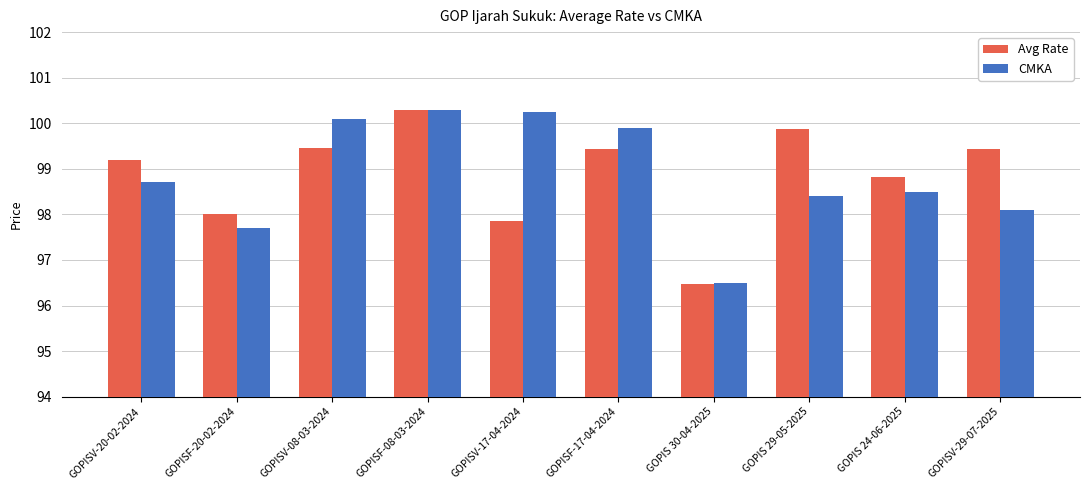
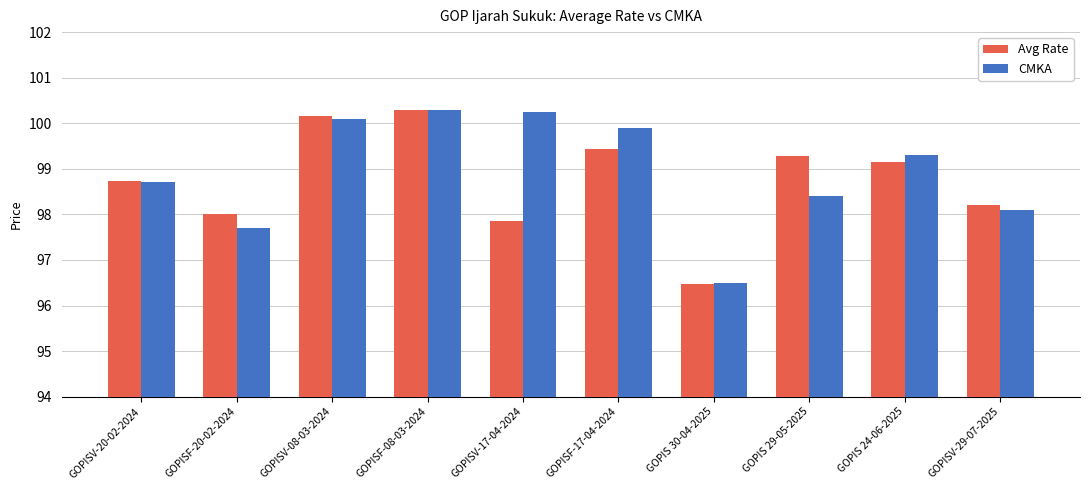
Avg Rate, GOPISV-20-02-2024: 99.2 -> 98.7
Avg Rate, GOPISV-08-03-2024: 99.5 -> 100.2
Avg Rate, GOPIS 29-05-2025: 99.9 -> 99.3
Avg Rate, GOPIS 24-06-2025: 98.8 -> 99.1
CMKA, GOPIS 24-06-2025: 98.5 -> 99.3
Avg Rate, GOPISV-29-07-2025: 99.4 -> 98.2
